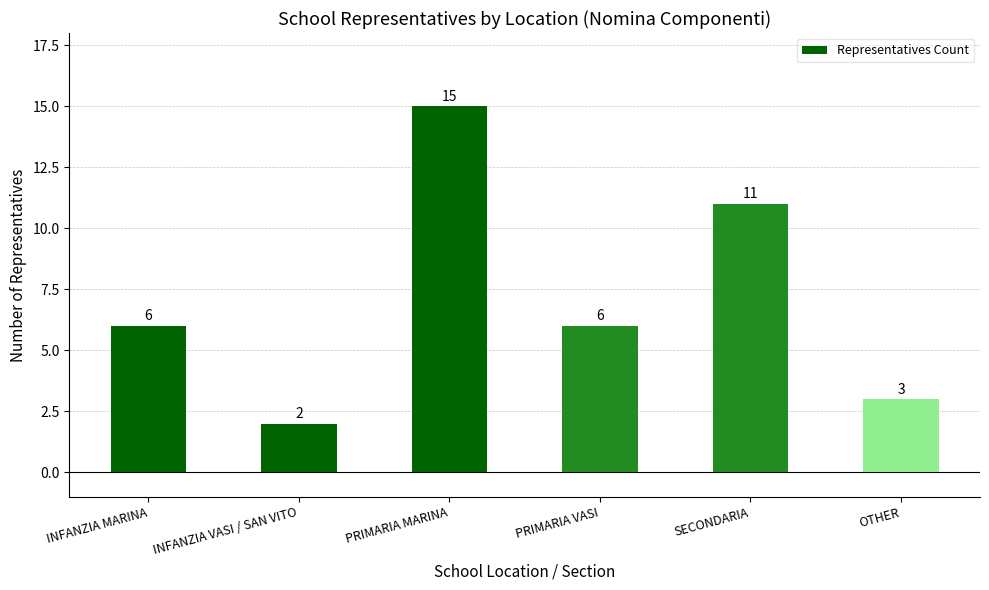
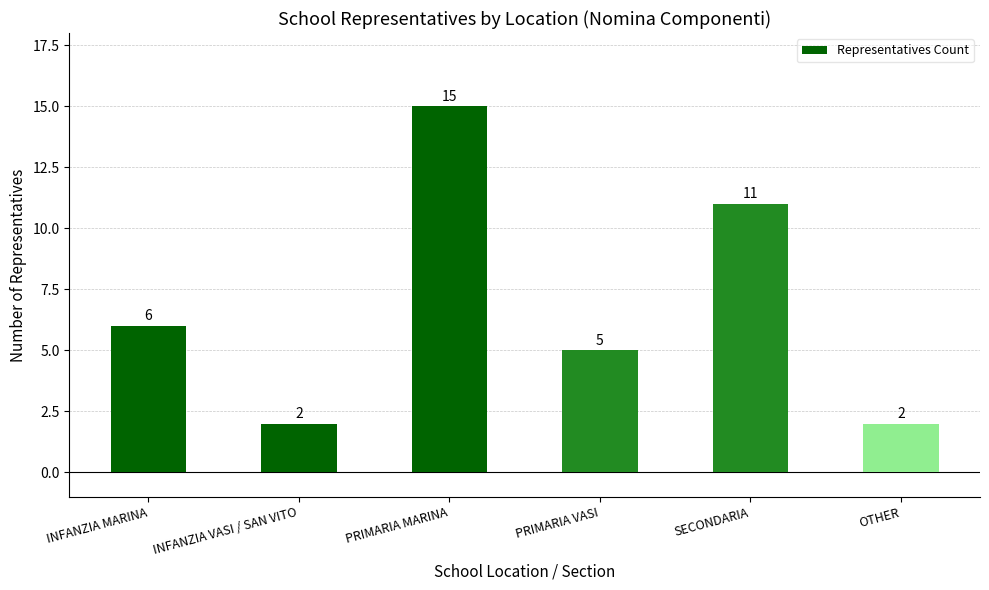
PRIMARIA VASI: 6 -> 5
OTHER: 3 -> 2
